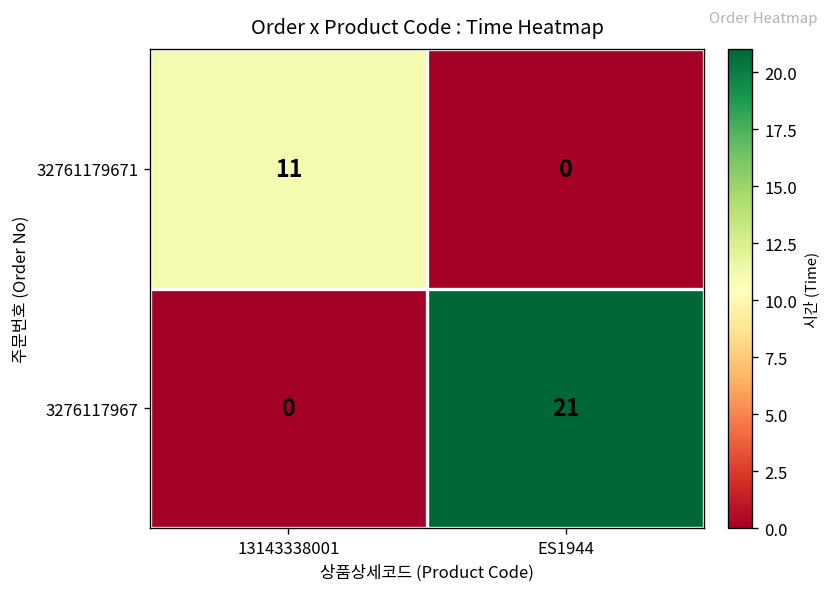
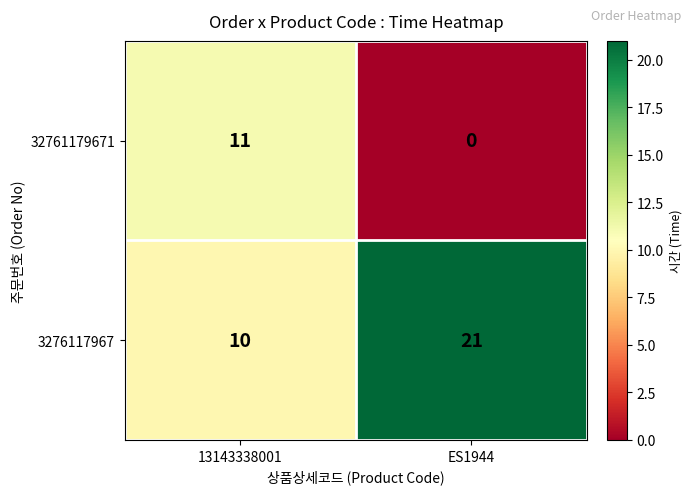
3276117967, 13143338001: 0 -> 10
